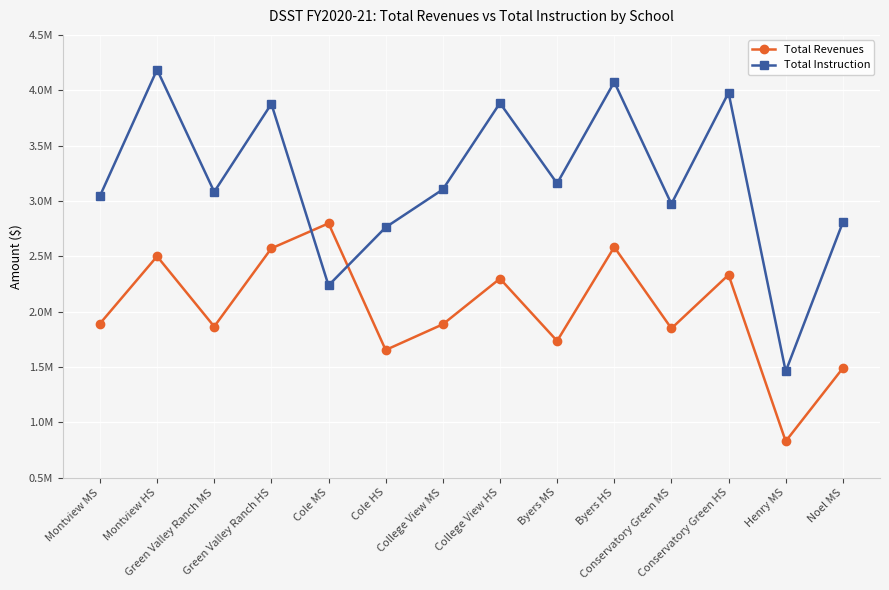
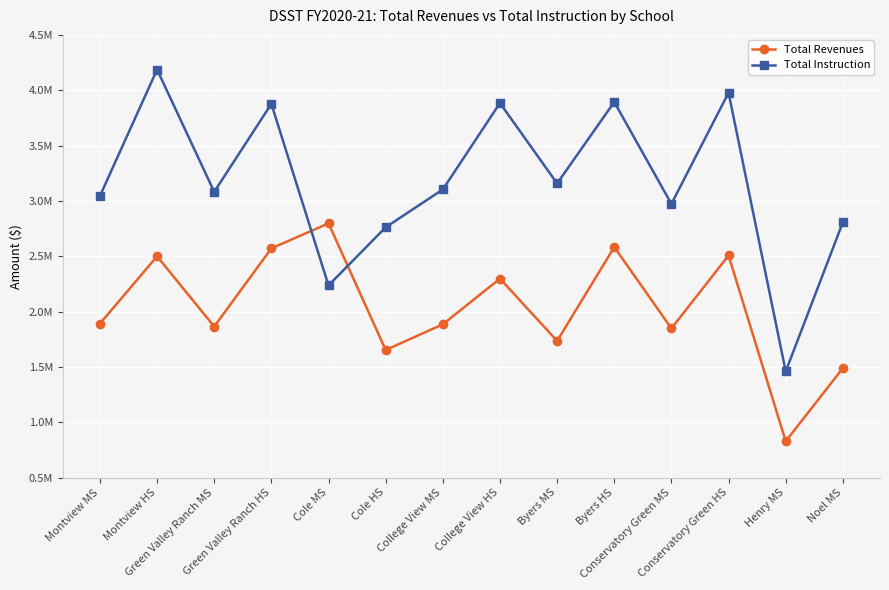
Total Instruction, Byers HS: 4070000 -> 3890000
Total Revenues, Conservatory Green HS: 2330000 -> 2510000
